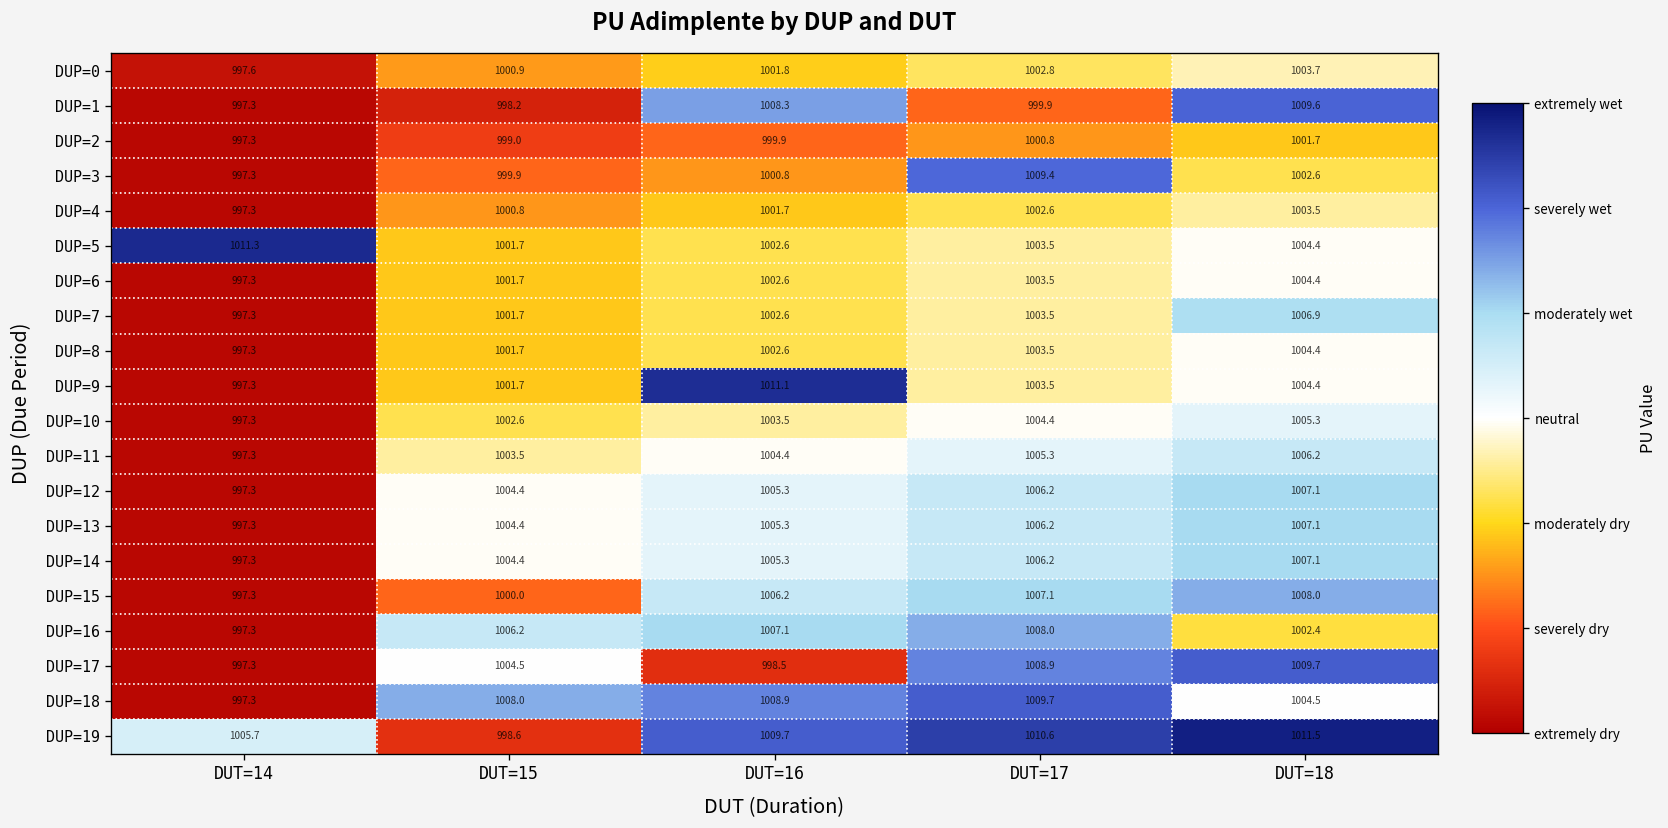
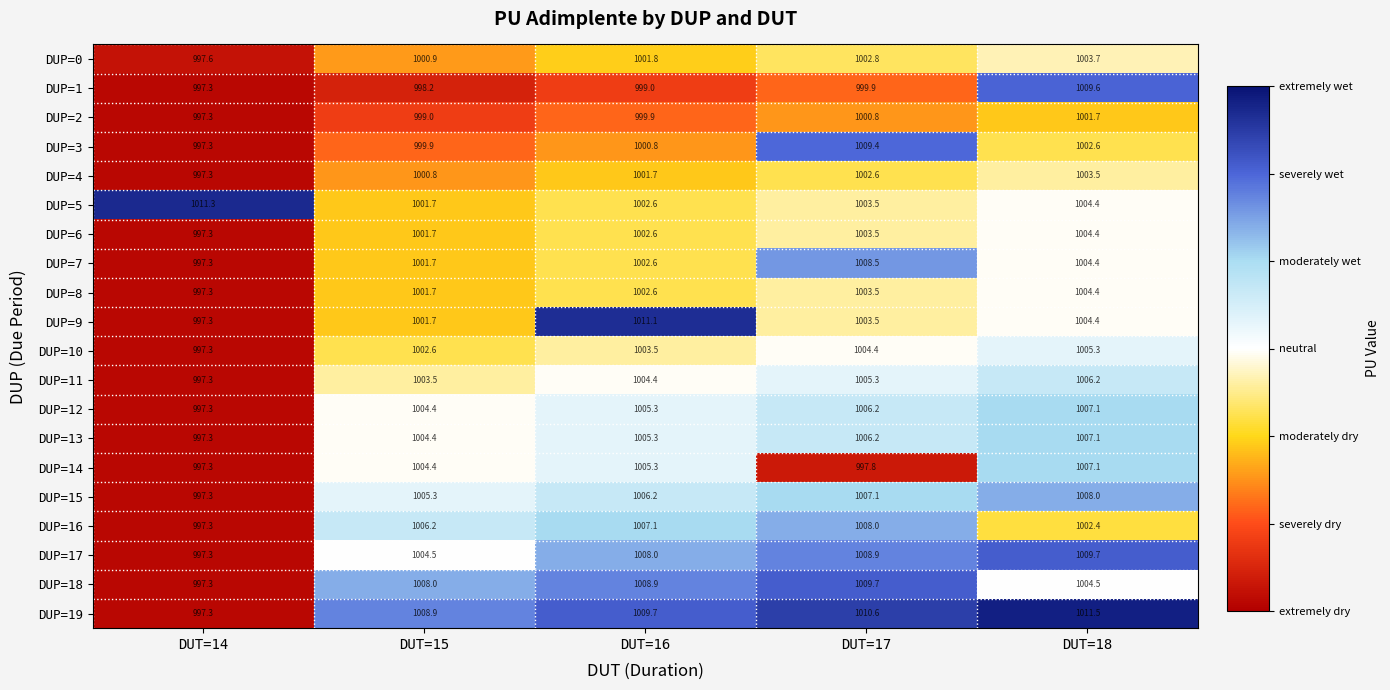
DUP=1, DUT=16: 1008.3 -> 999.0
DUP=7, DUT=17: 1003.5 -> 1008.5
DUP=7, DUT=18: 1006.9 -> 1004.4
DUP=14, DUT=17: 1006.2 -> 997.8
DUP=15, DUT=15: 1000.0 -> 1005.3
DUP=17, DUT=16: 998.5 -> 1008.0
DUP=19, DUT=14: 1005.7 -> 997.3
DUP=19, DUT=15: 998.6 -> 1008.9
